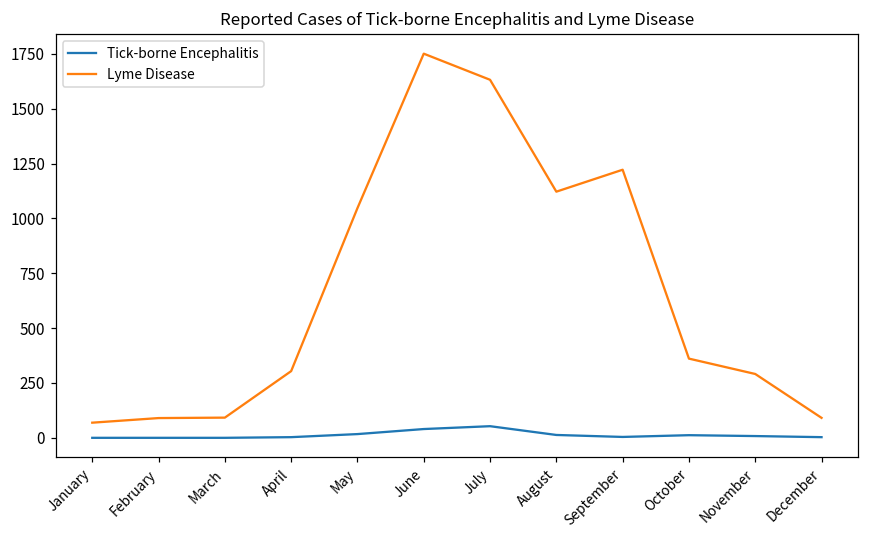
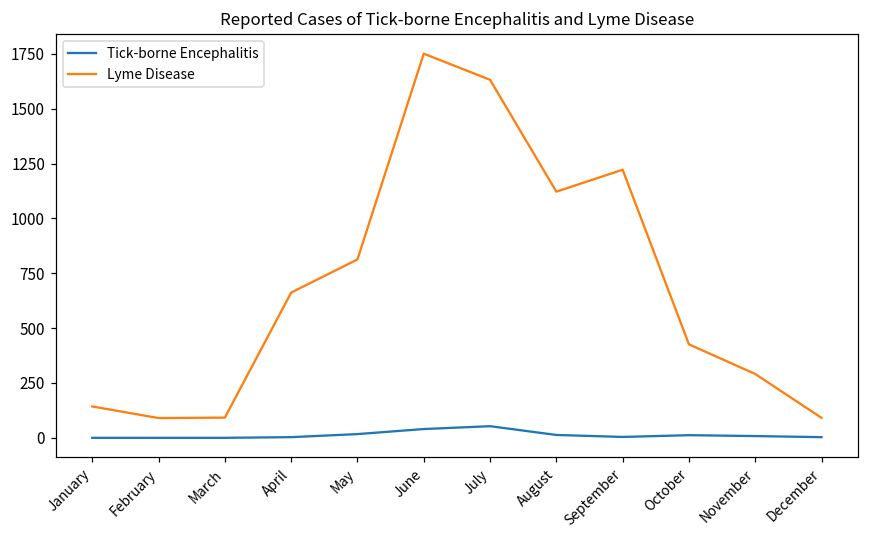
Lyme Disease, January: 70 -> 140
Lyme Disease, April: 300 -> 660
Lyme Disease, May: 1050 -> 810
Lyme Disease, October: 360 -> 430
